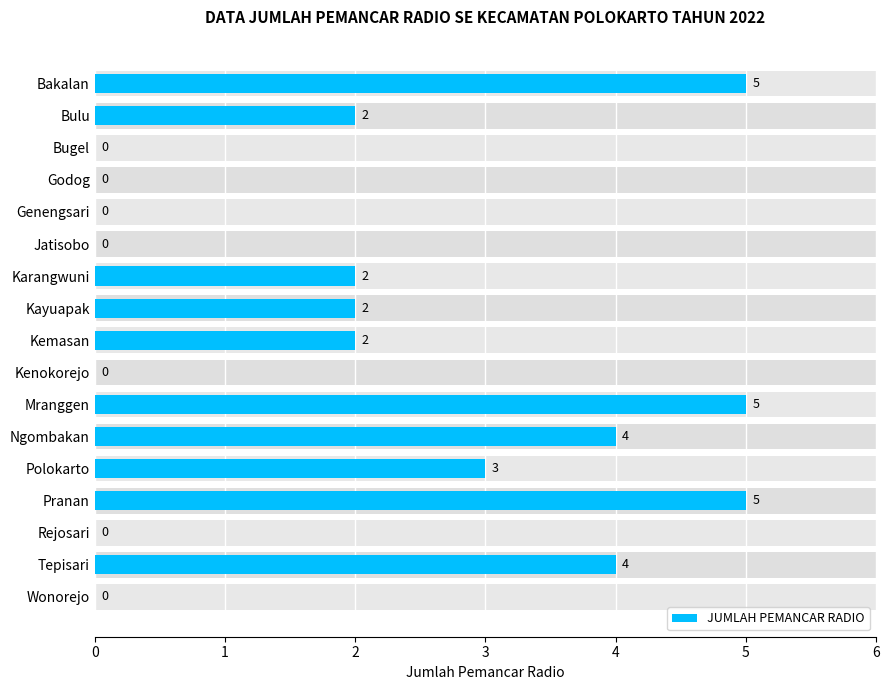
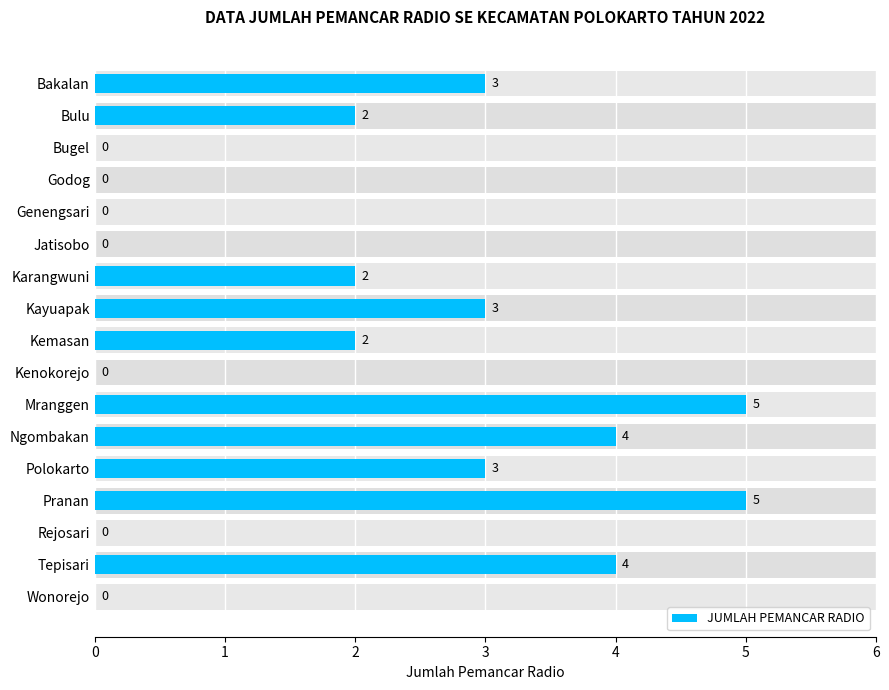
JUMLAH PEMANCAR RADIO, Bakalan: 5 -> 3
JUMLAH PEMANCAR RADIO, Kayuapak: 2 -> 3
